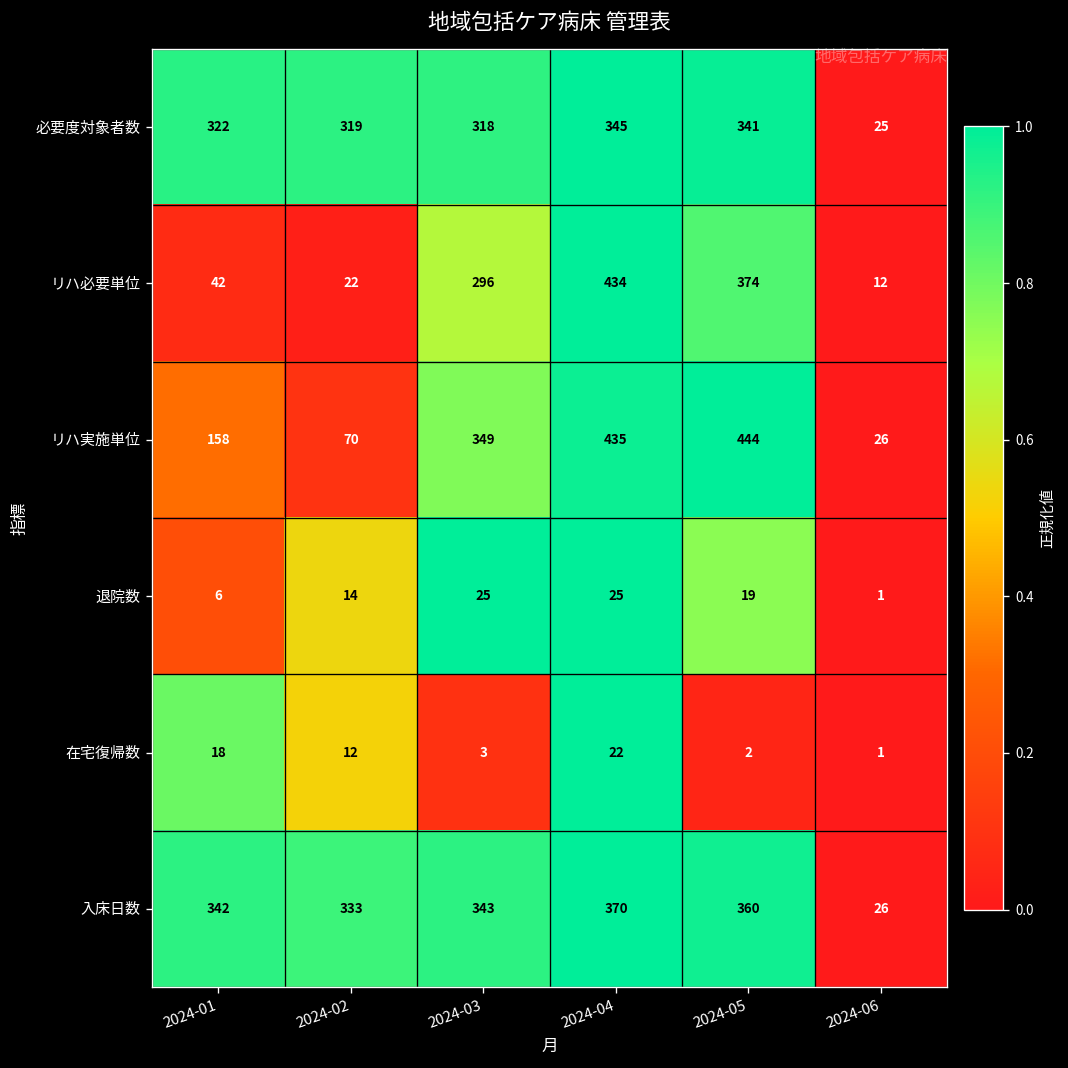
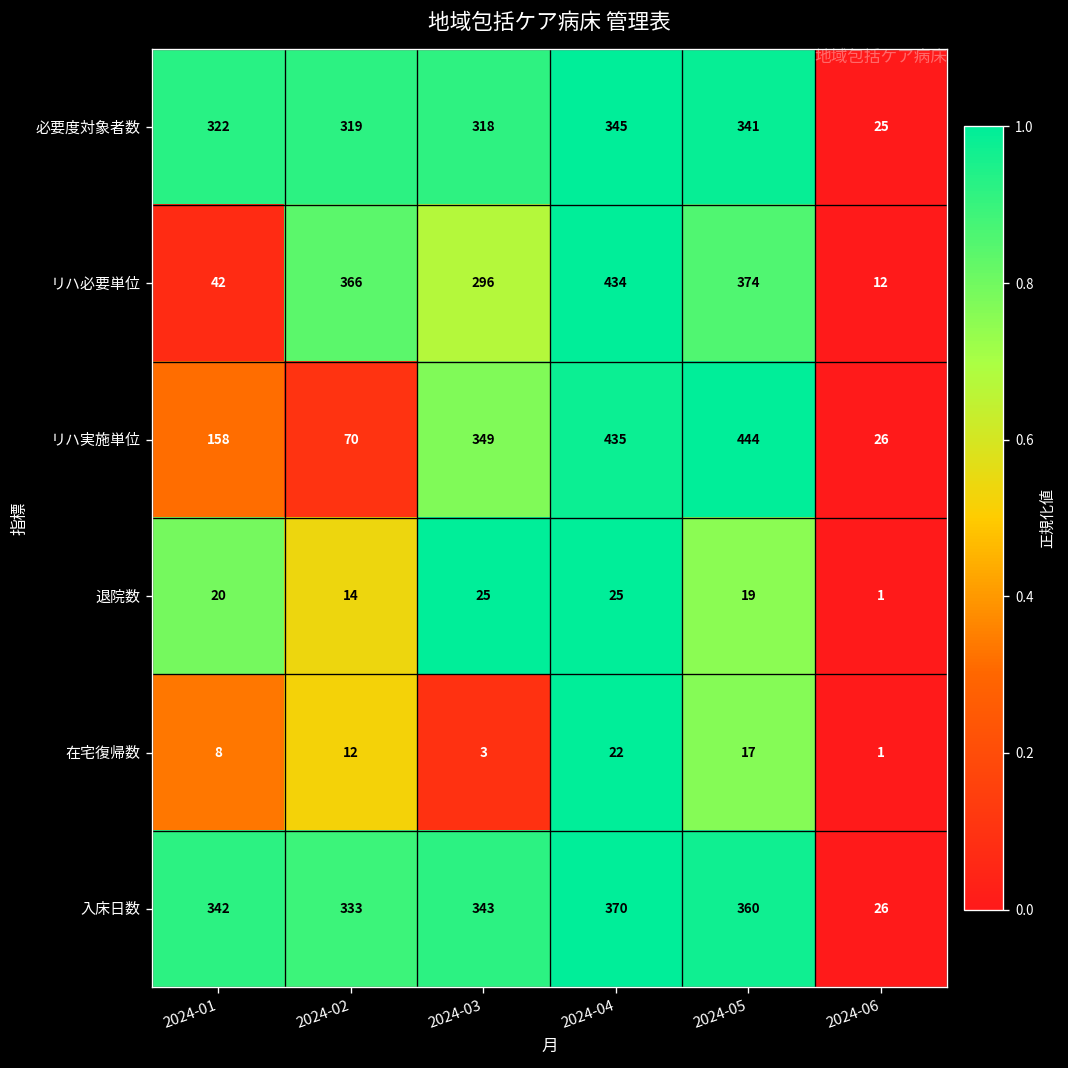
リハ必要単位, 2024-02: 22 -> 366
退院数, 2024-01: 6 -> 20
在宅復帰数, 2024-01: 18 -> 8
在宅復帰数, 2024-05: 2 -> 17
